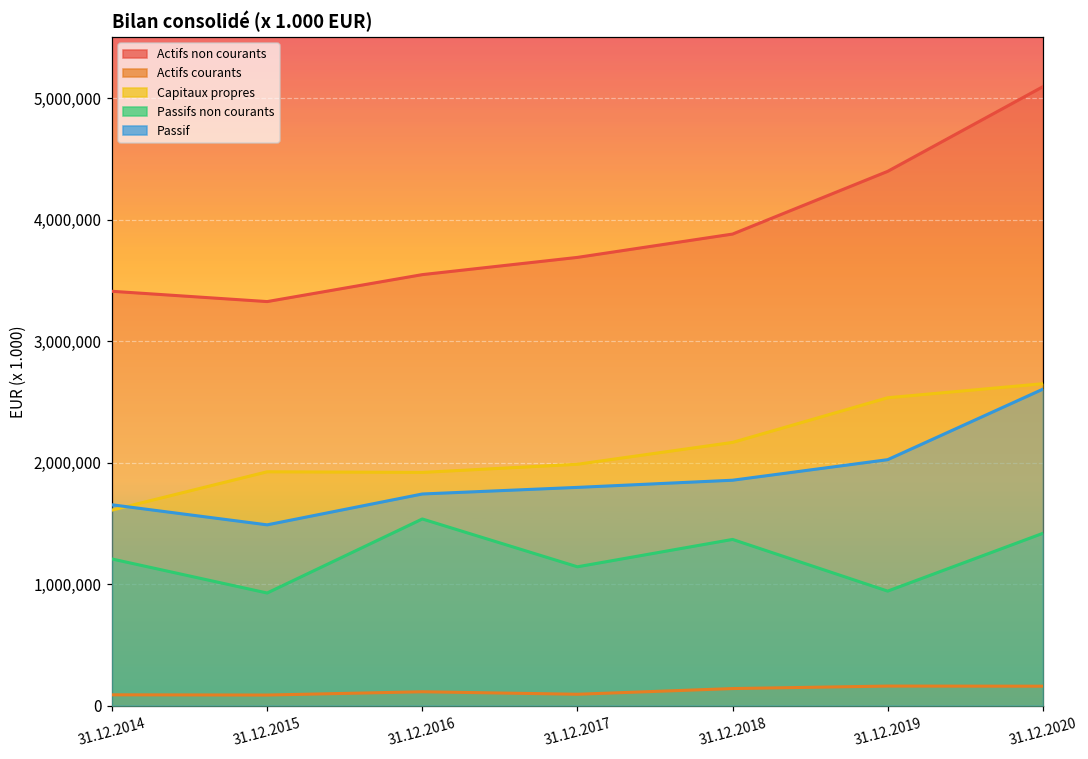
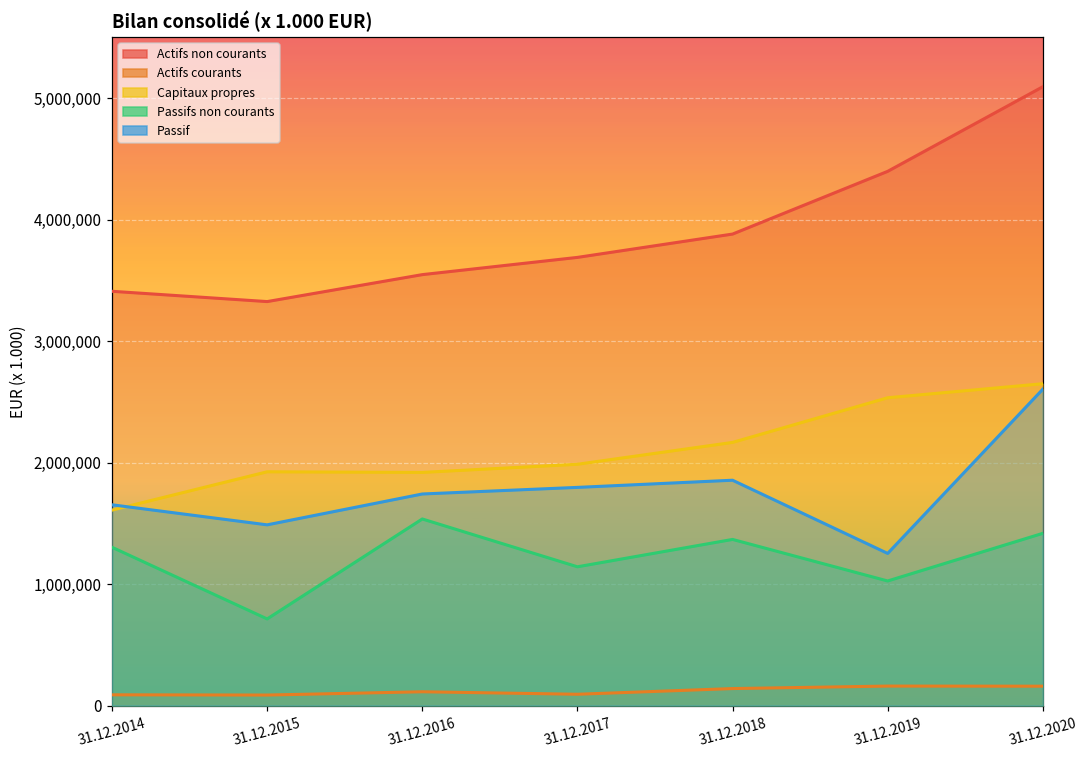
Passifs non courants, 31.12.2014: 1,210,000 -> 1,300,000
Passifs non courants, 31.12.2015: 930,000 -> 710,000
Passifs non courants, 31.12.2019: 940,000 -> 1,030,000
Passif, 31.12.2019: 2,020,000 -> 1,250,000
